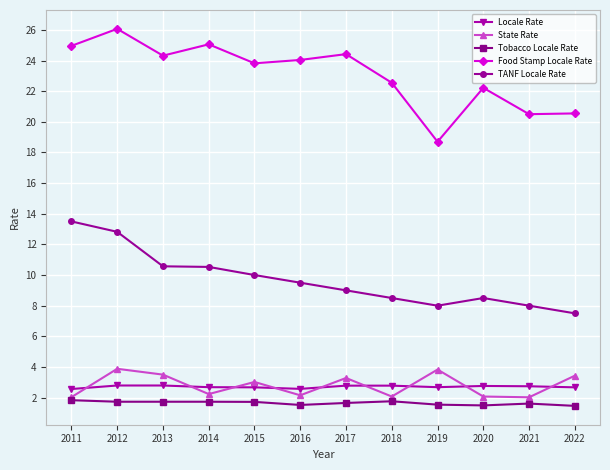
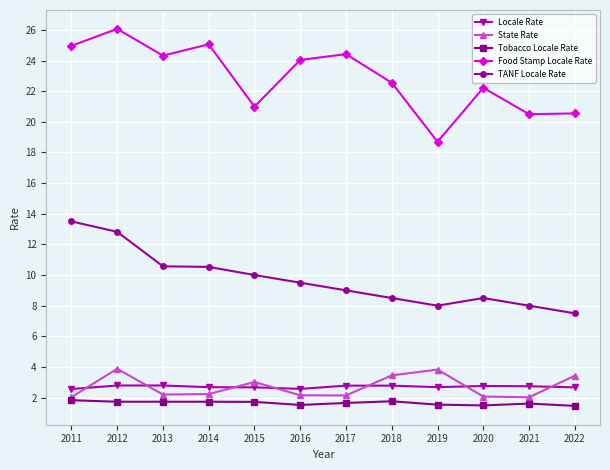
State Rate, 2013: 3.5 -> 2.2
Food Stamp Locale Rate, 2015: 23.8 -> 21.0
State Rate, 2017: 3.3 -> 2.1
State Rate, 2018: 2.1 -> 3.5
